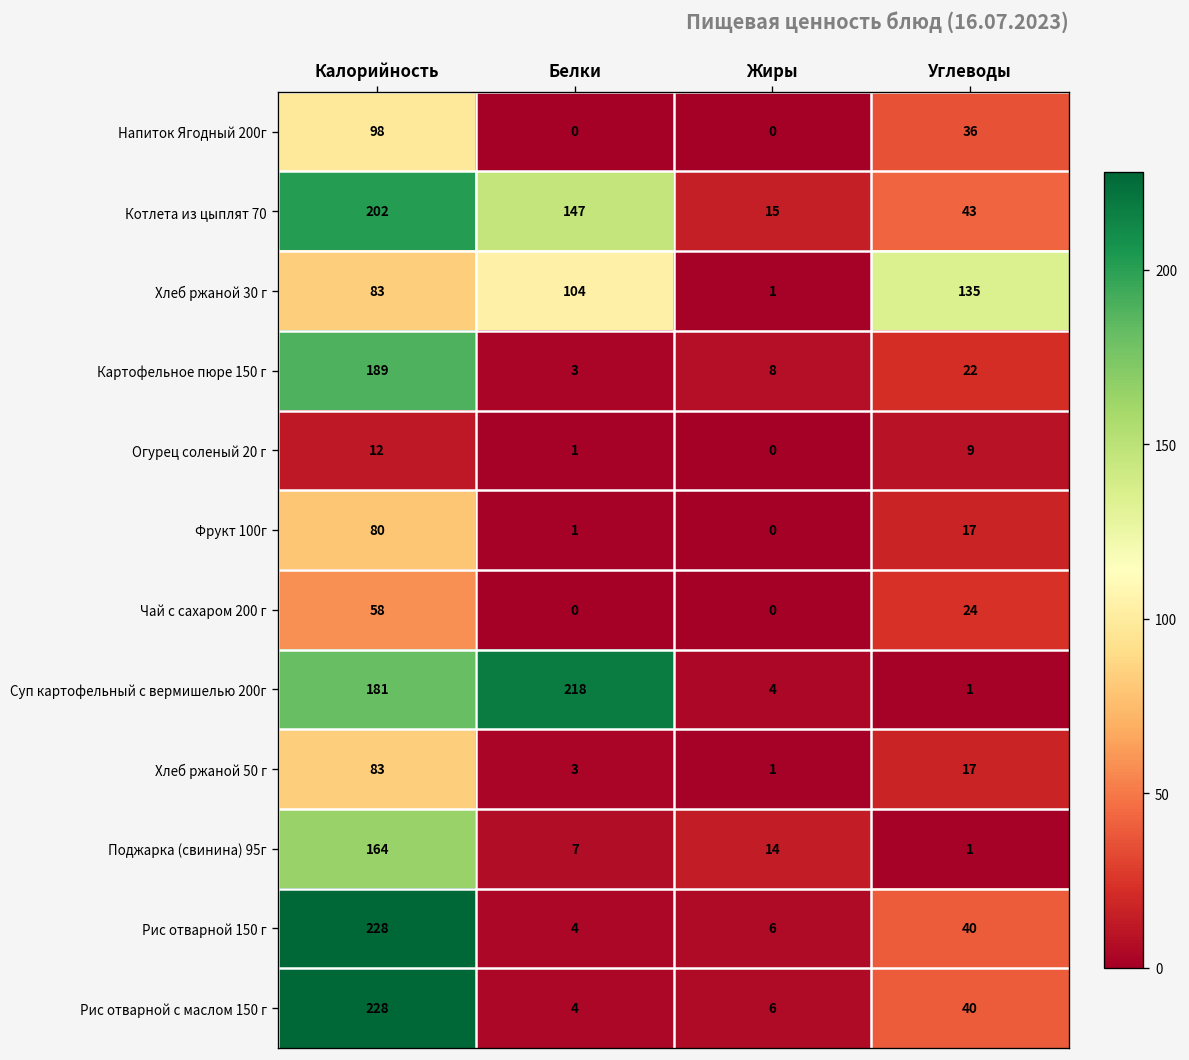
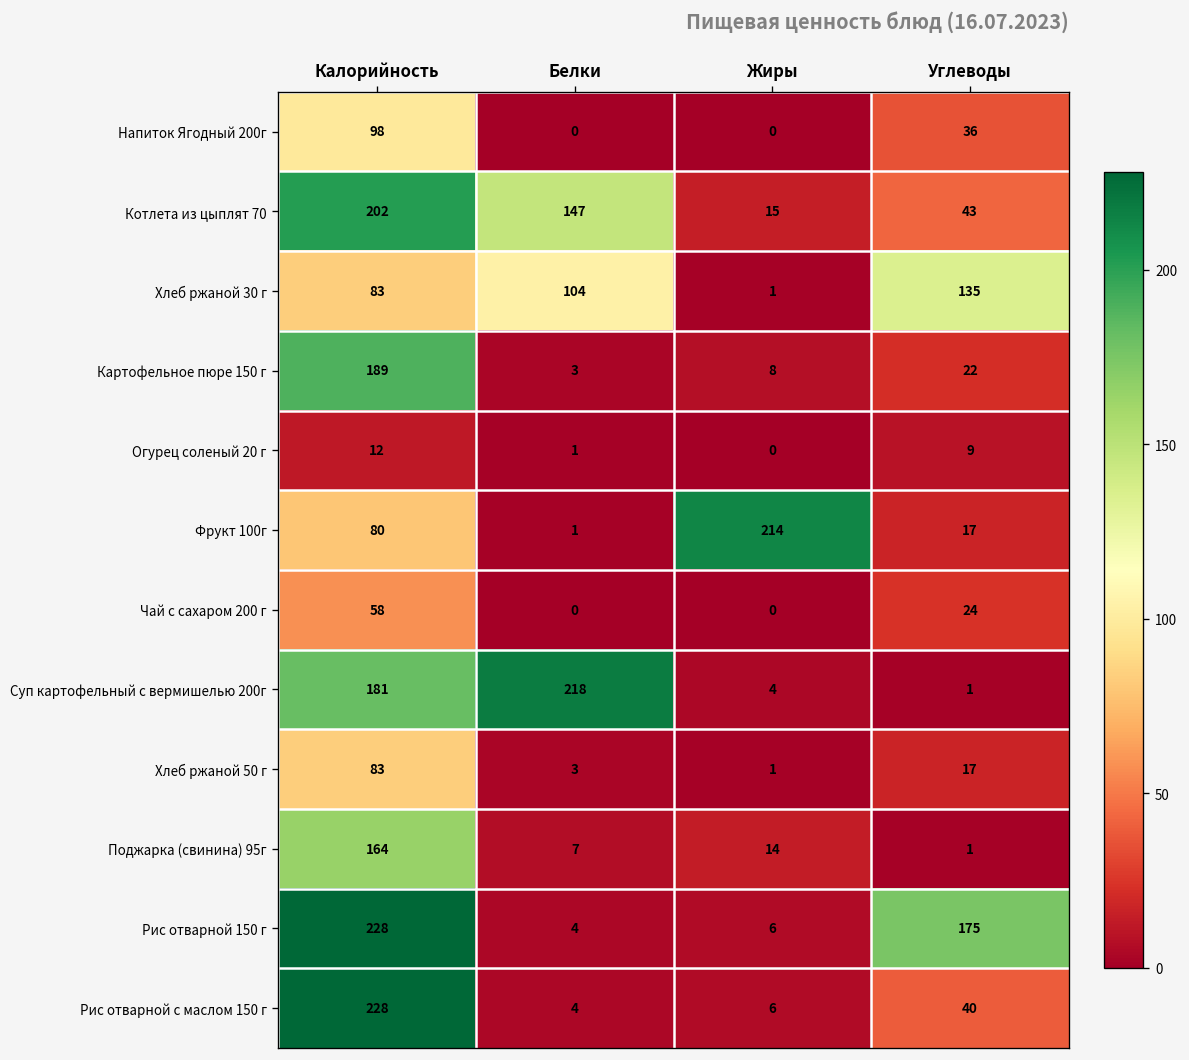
Фрукт 100г, Жиры: 0 -> 214
Рис отварной 150 г, Углеводы: 40 -> 175
